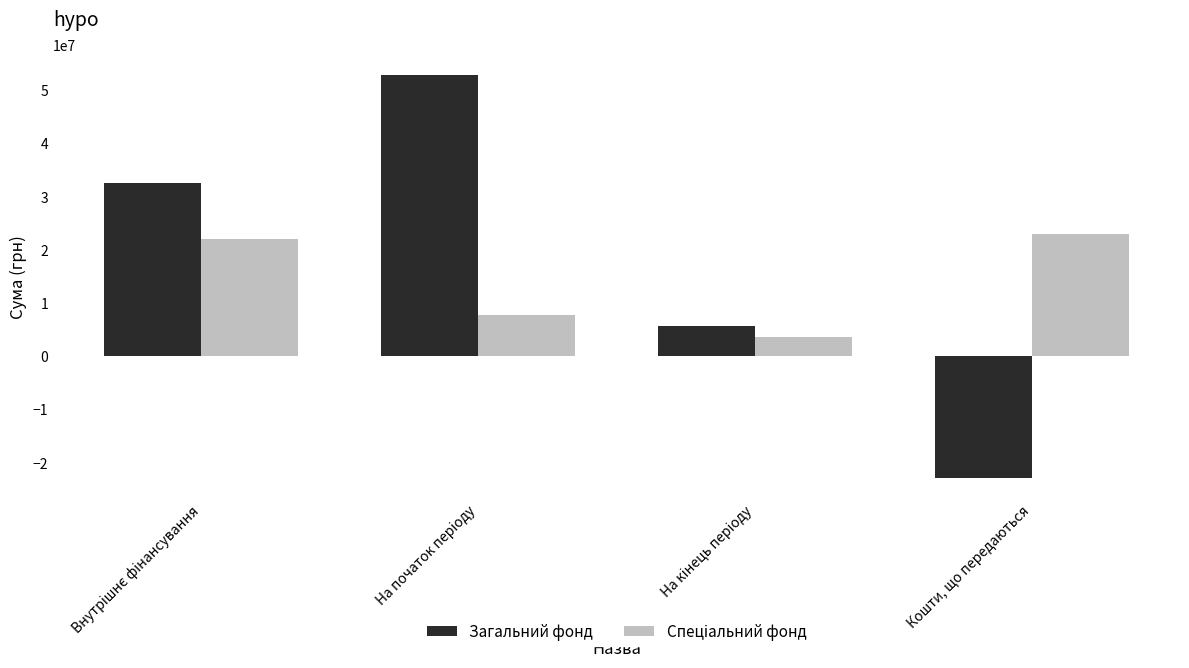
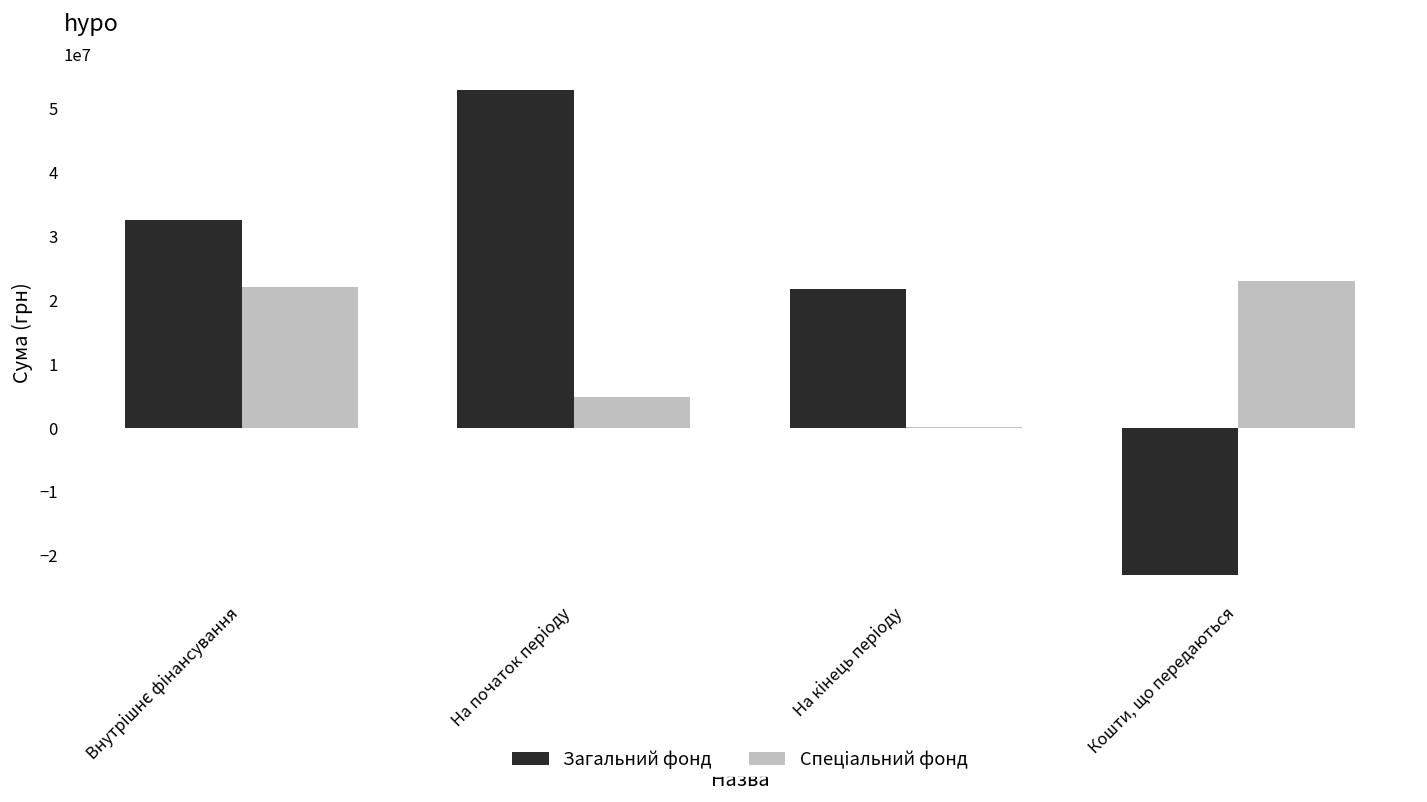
Спеціальний фонд, На початок періоду: 8000000 -> 5000000
Загальний фонд, На кінець періоду: 6000000 -> 22000000
Спеціальний фонд, На кінець періоду: 4000000 -> 0
